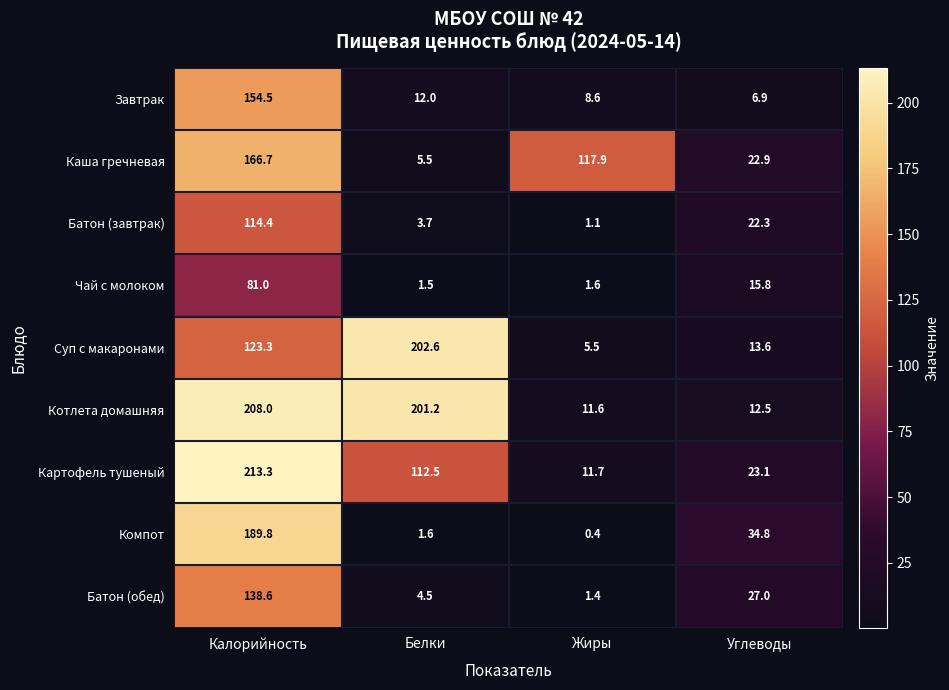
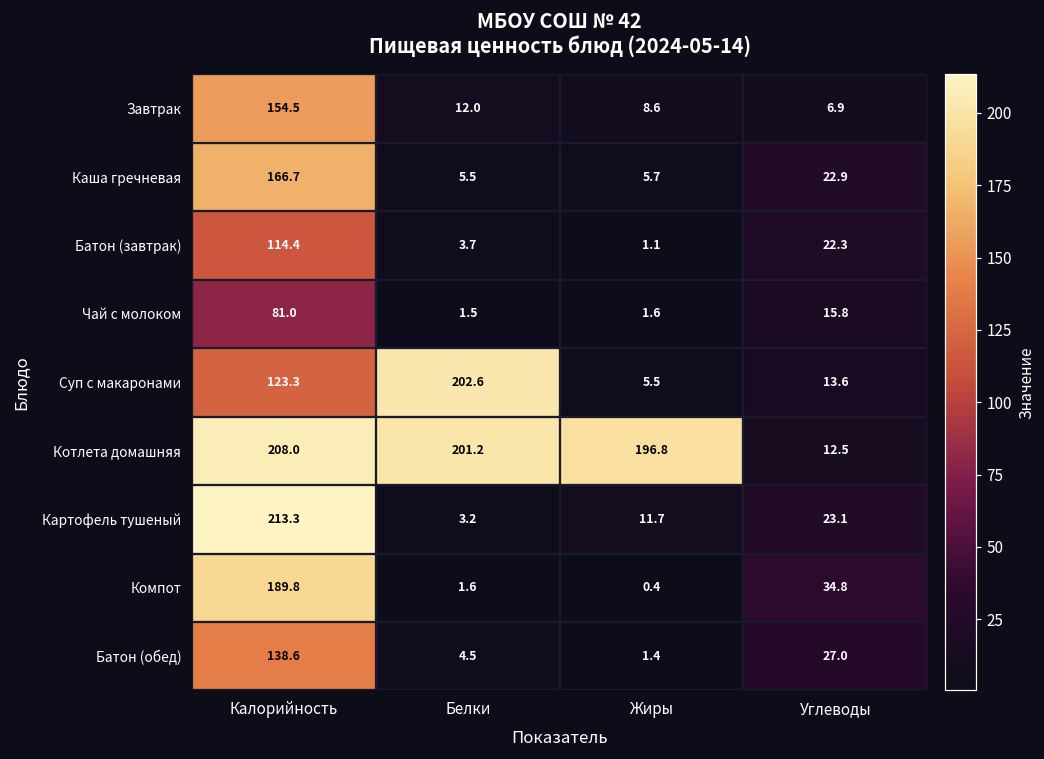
Каша гречневая, Жиры: 117.9 -> 5.7
Котлета домашняя, Жиры: 11.6 -> 196.8
Картофель тушеный, Белки: 112.5 -> 3.2
